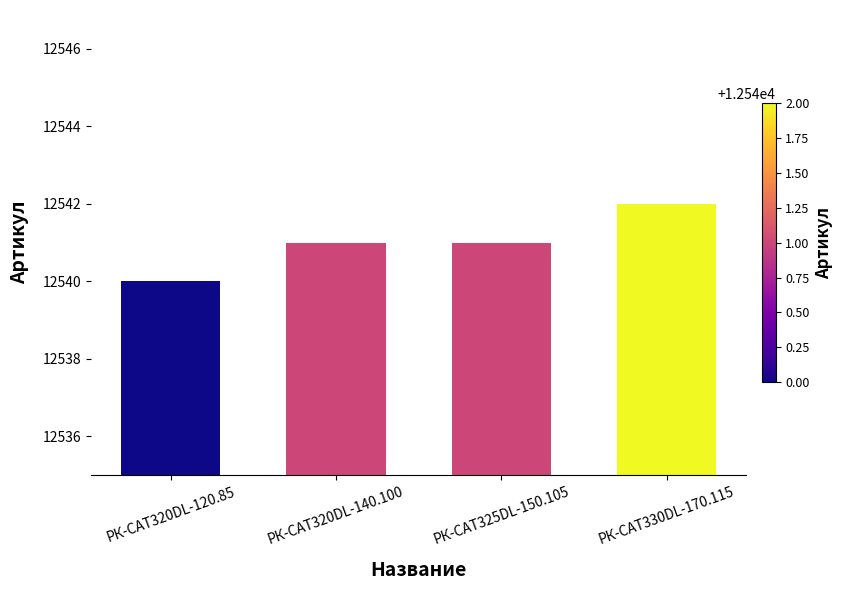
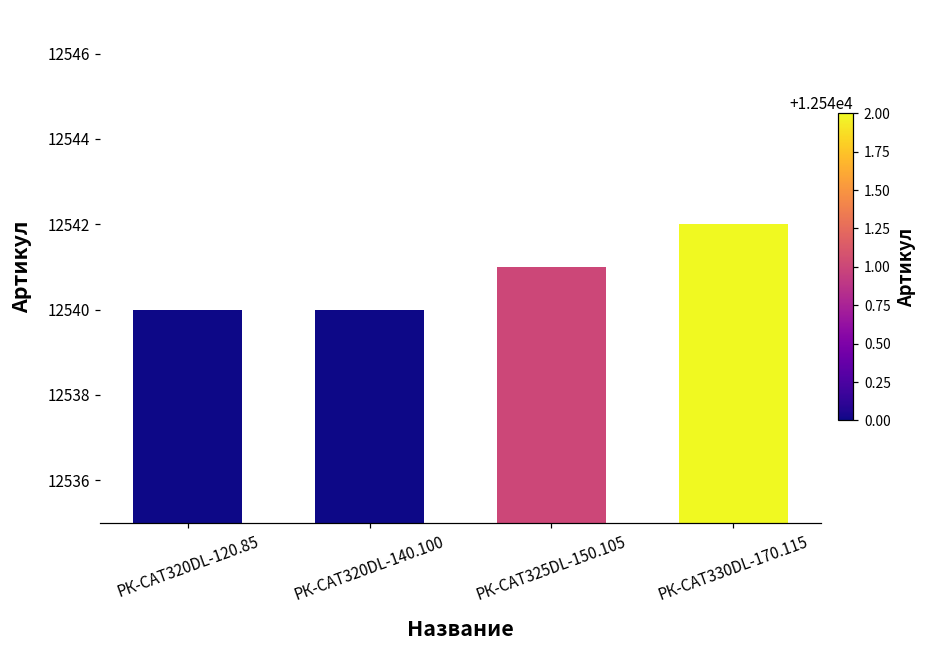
РК-CAT320DL-140.100: 12541 -> 12540
